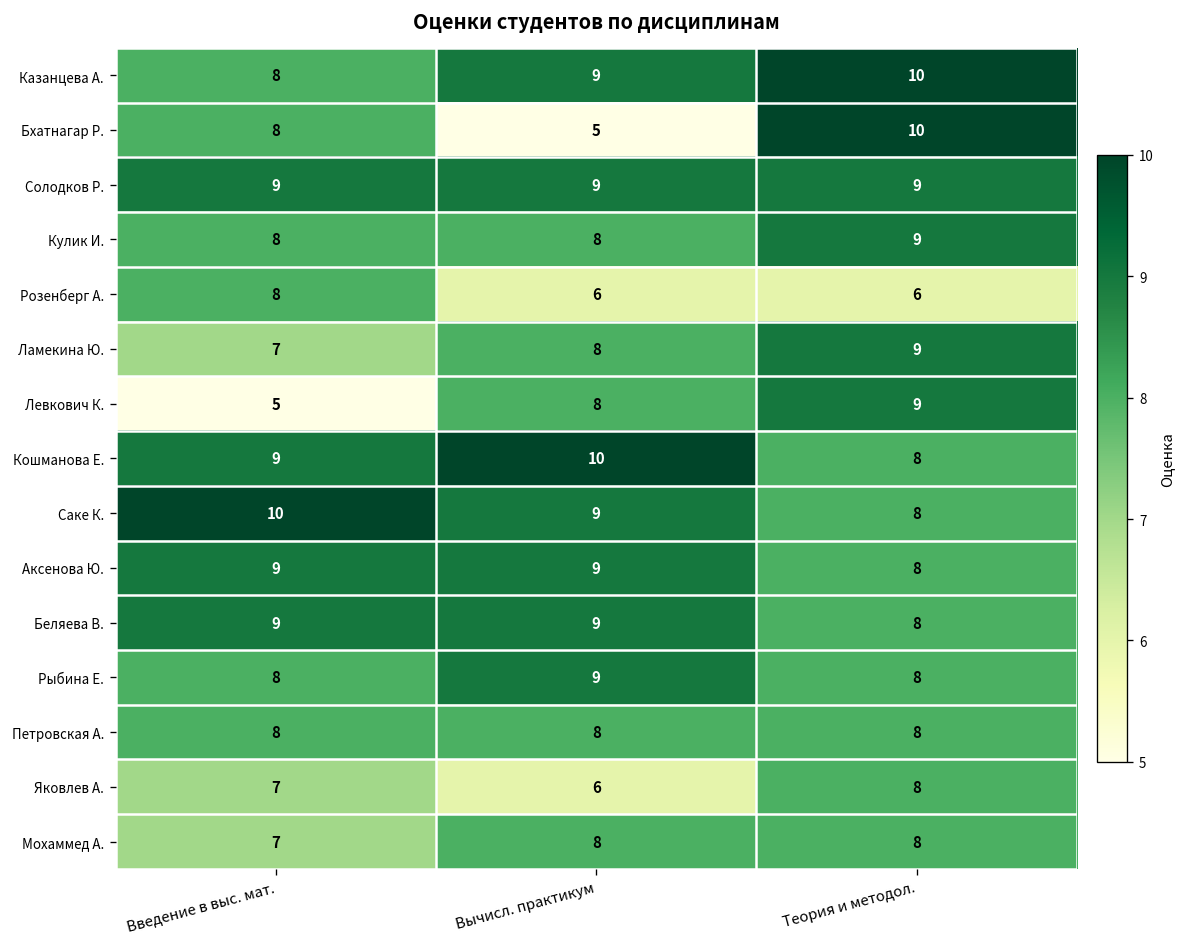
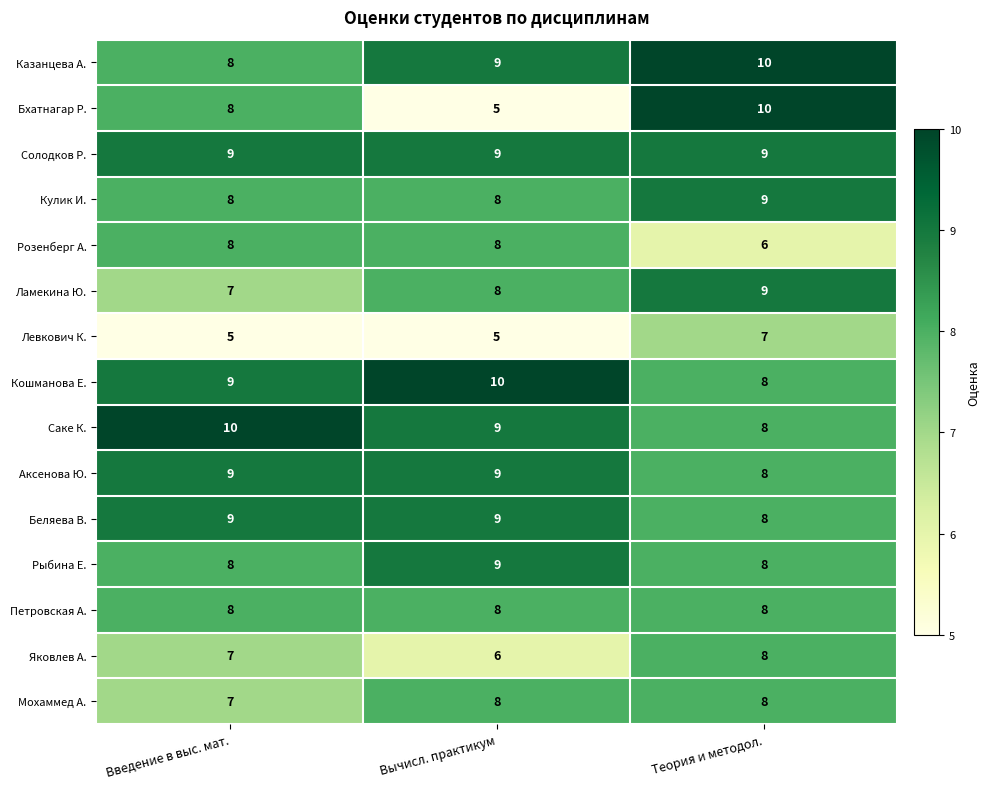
Розенберг А., Вычисл. практикум: 6 -> 8
Левкович К., Вычисл. практикум: 8 -> 5
Левкович К., Теория и методол.: 9 -> 7
